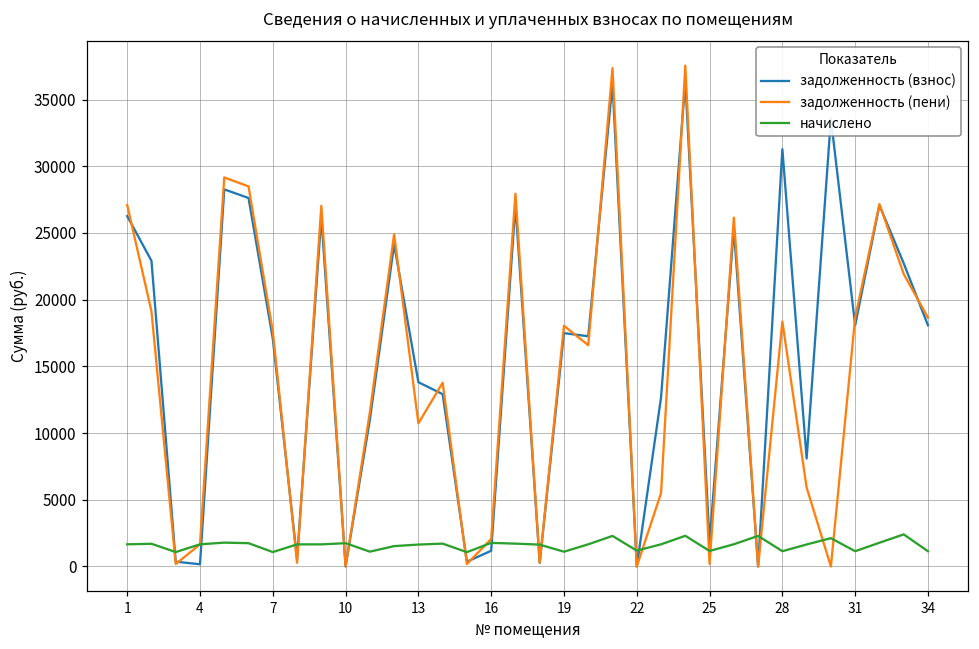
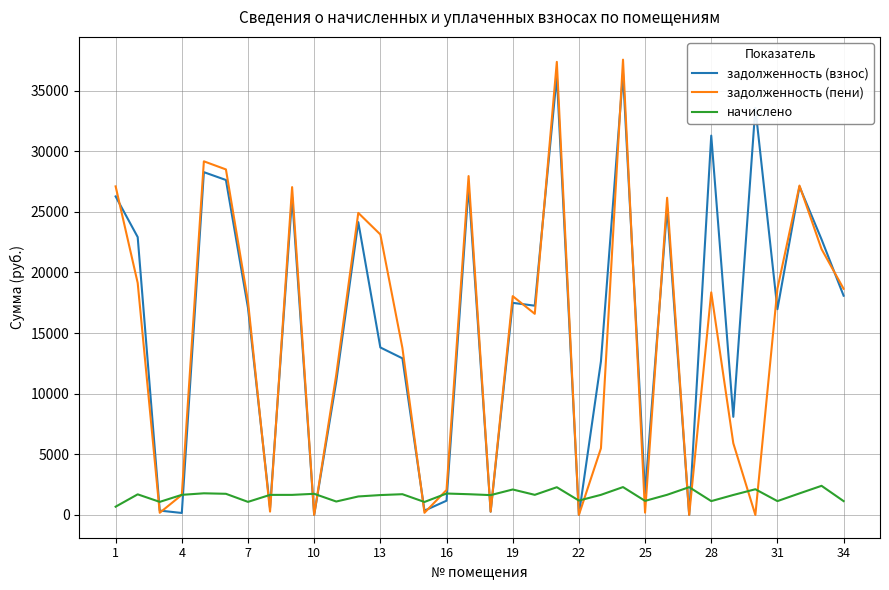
начислено, 1: 1700 -> 700
задолженность (пени), 13: 10700 -> 23100
начислено, 19: 1100 -> 2100
задолженность (взнос), 31: 18100 -> 17000
